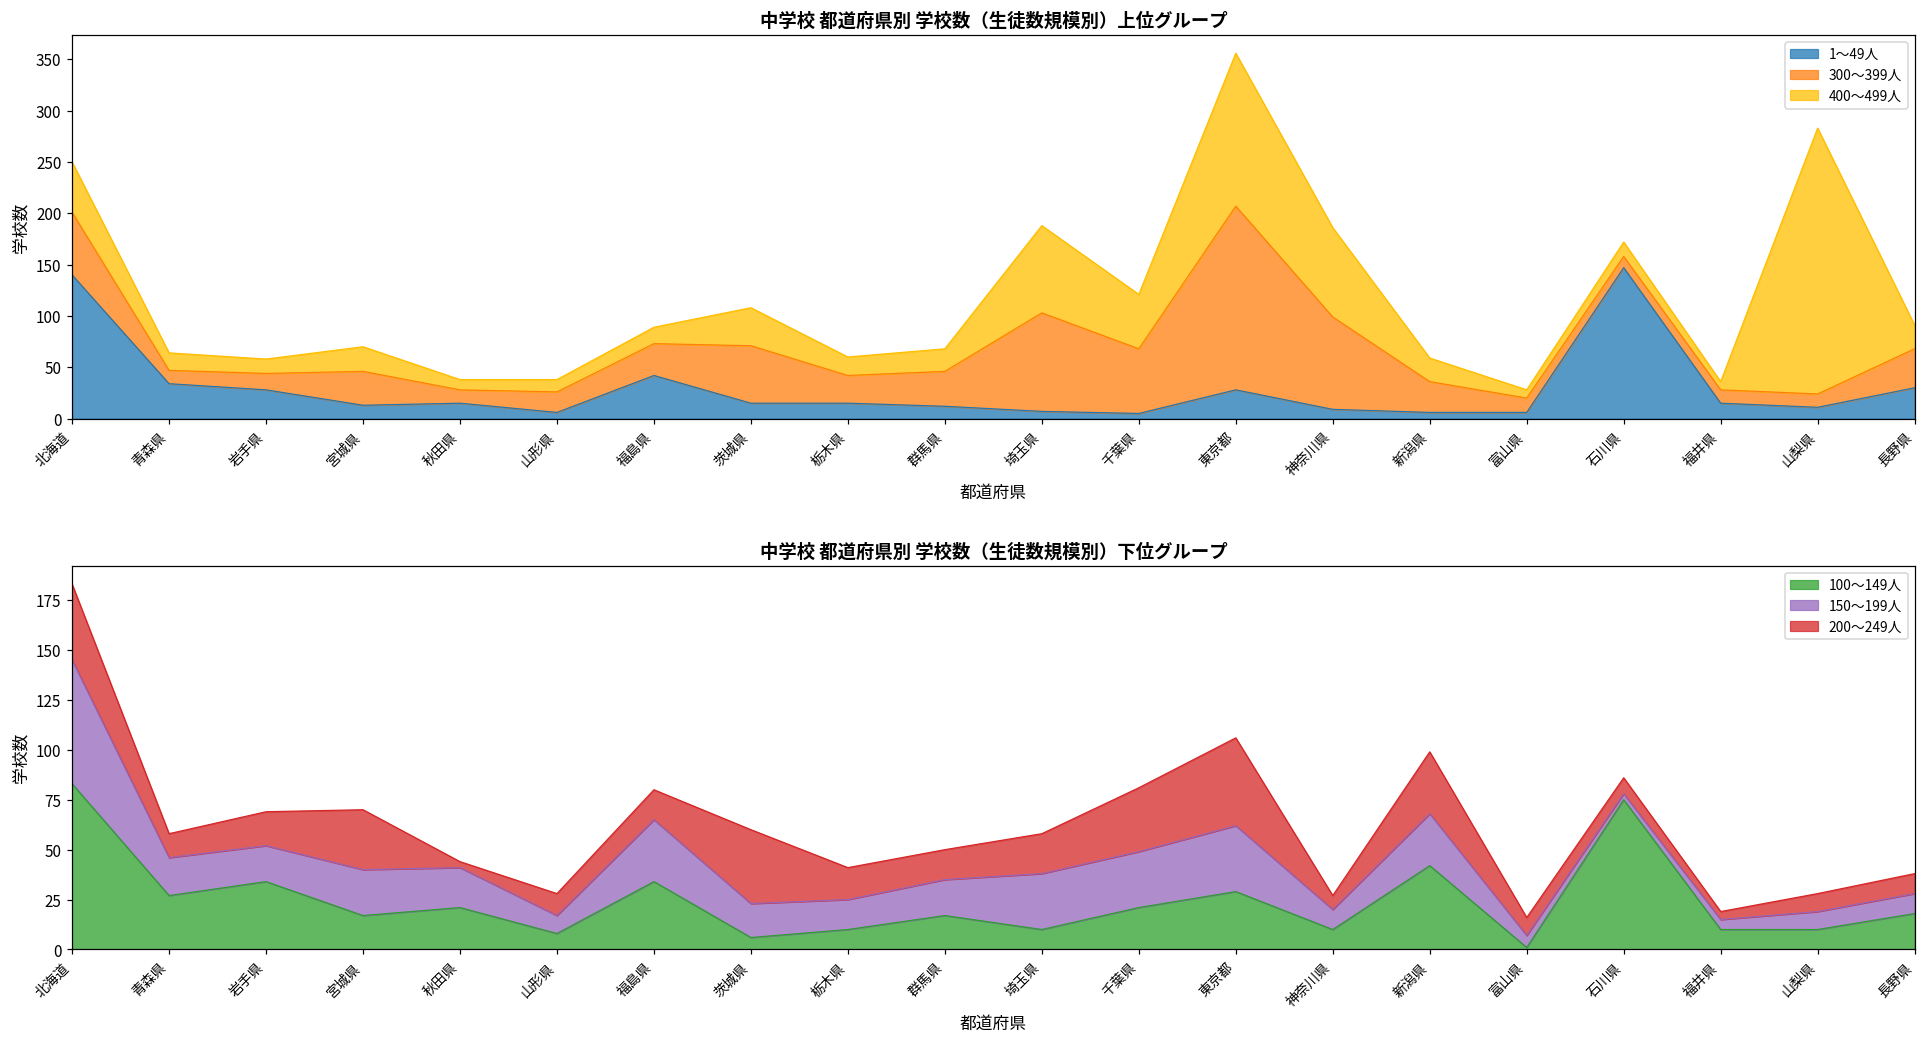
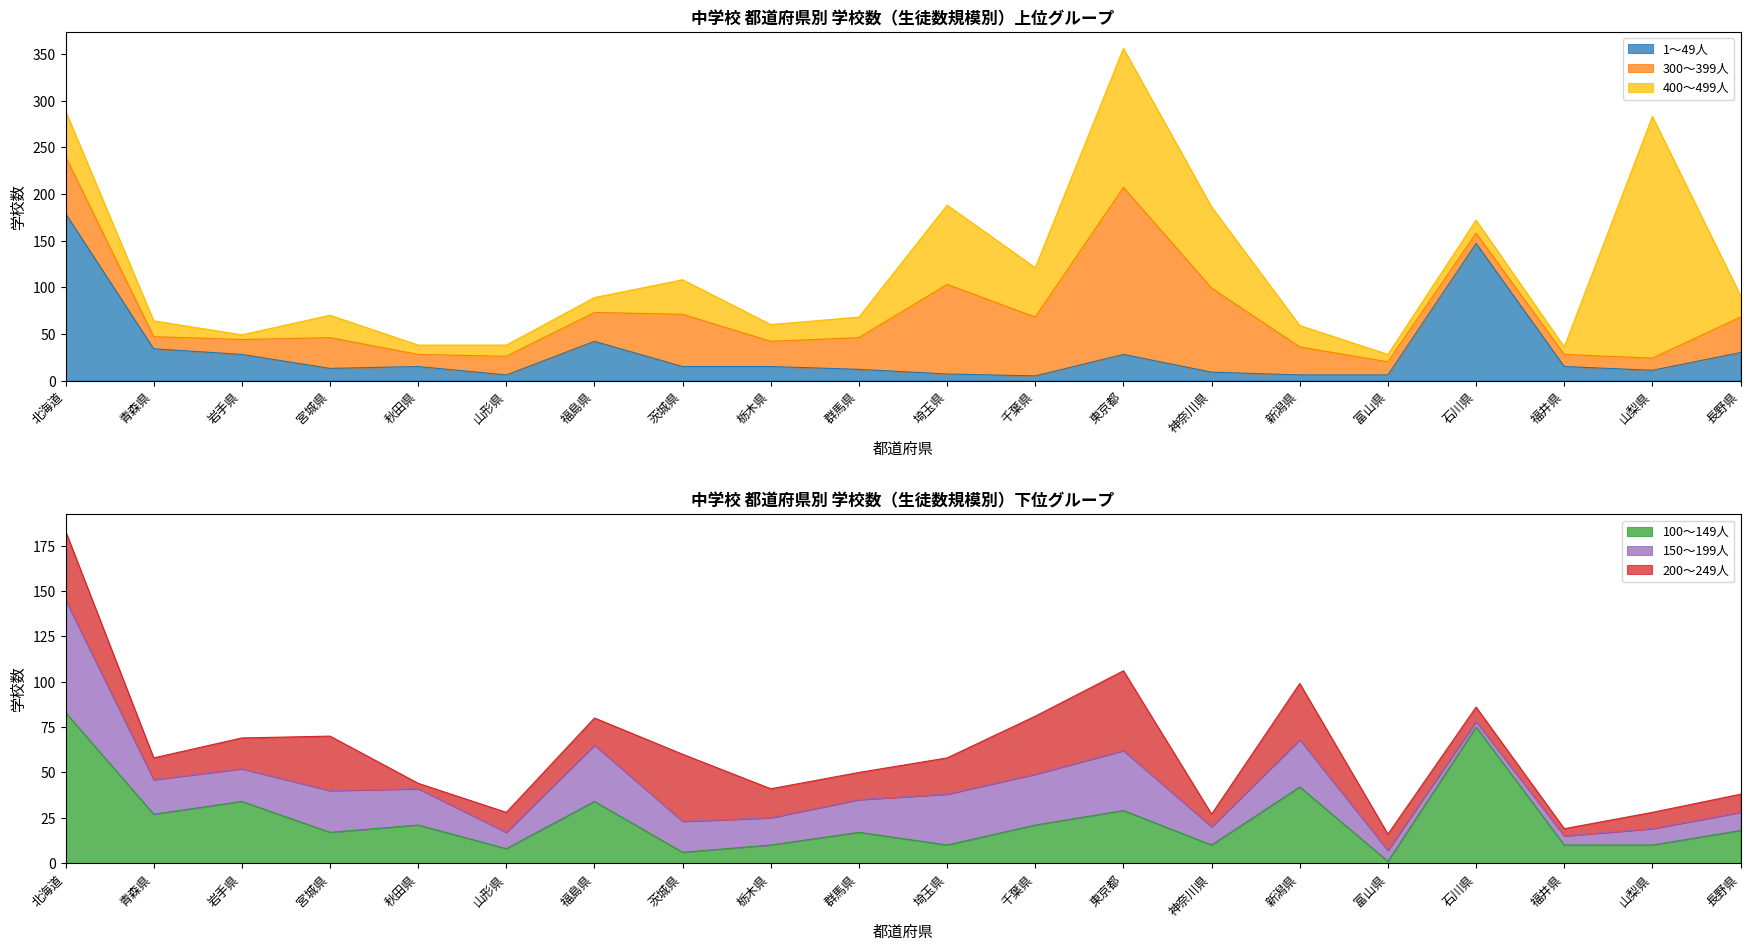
中学校 都道府県別 学校数（生徒数規模別）上位グループ, 1～49人, 北海道: 140 -> 180
中学校 都道府県別 学校数（生徒数規模別）上位グループ, 400～499人, 岩手県: 14 -> 5
